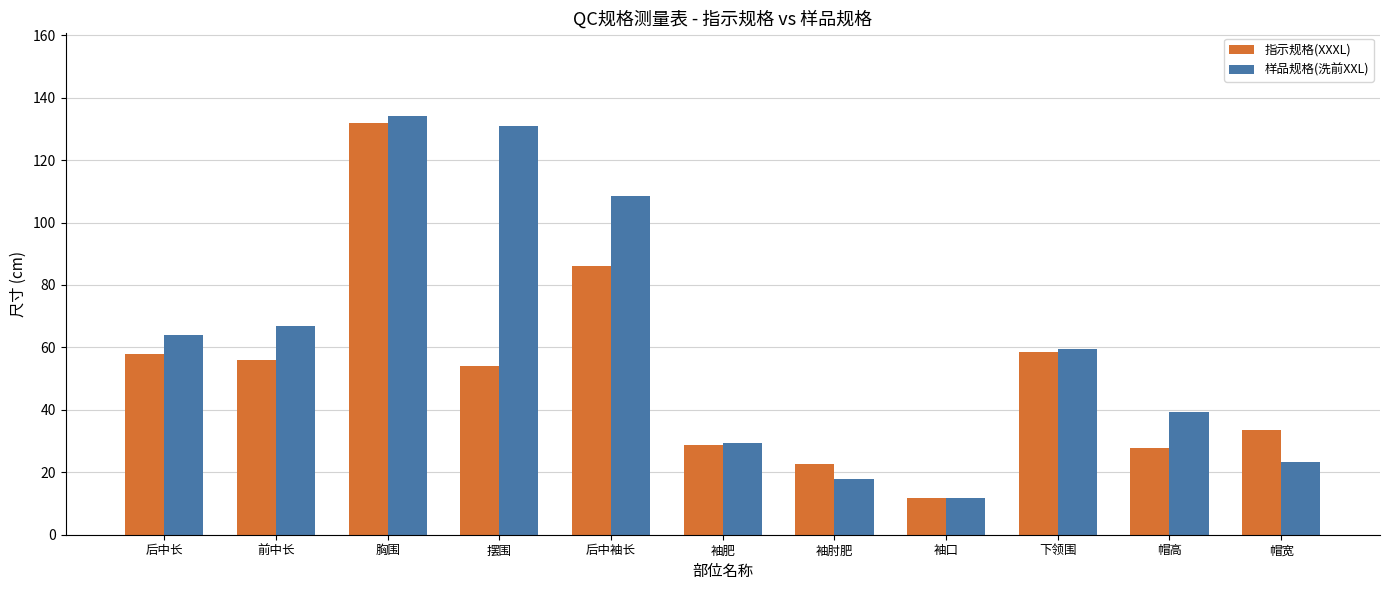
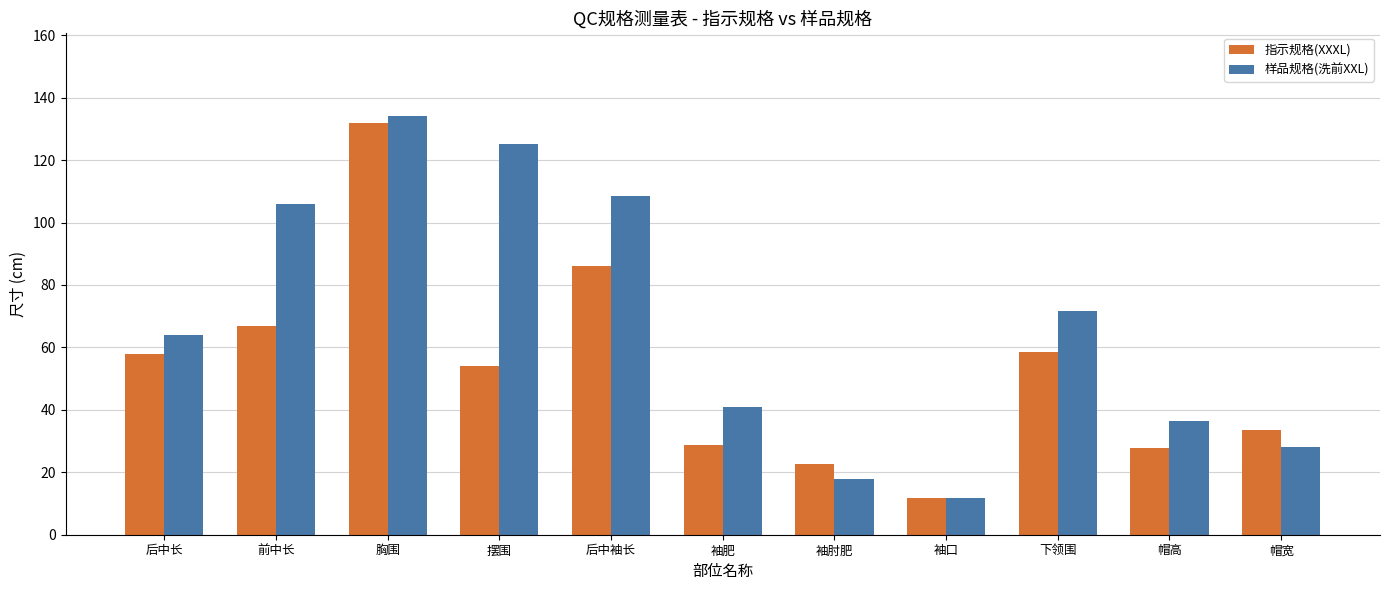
指示规格(XXXL), 前中长: 56 -> 67
样品规格(洗前XXL), 前中长: 67 -> 106
样品规格(洗前XXL), 摆围: 131 -> 125
样品规格(洗前XXL), 袖肥: 30 -> 41
样品规格(洗前XXL), 下领围: 60 -> 72
样品规格(洗前XXL), 帽高: 39 -> 37
样品规格(洗前XXL), 帽宽: 23 -> 28
